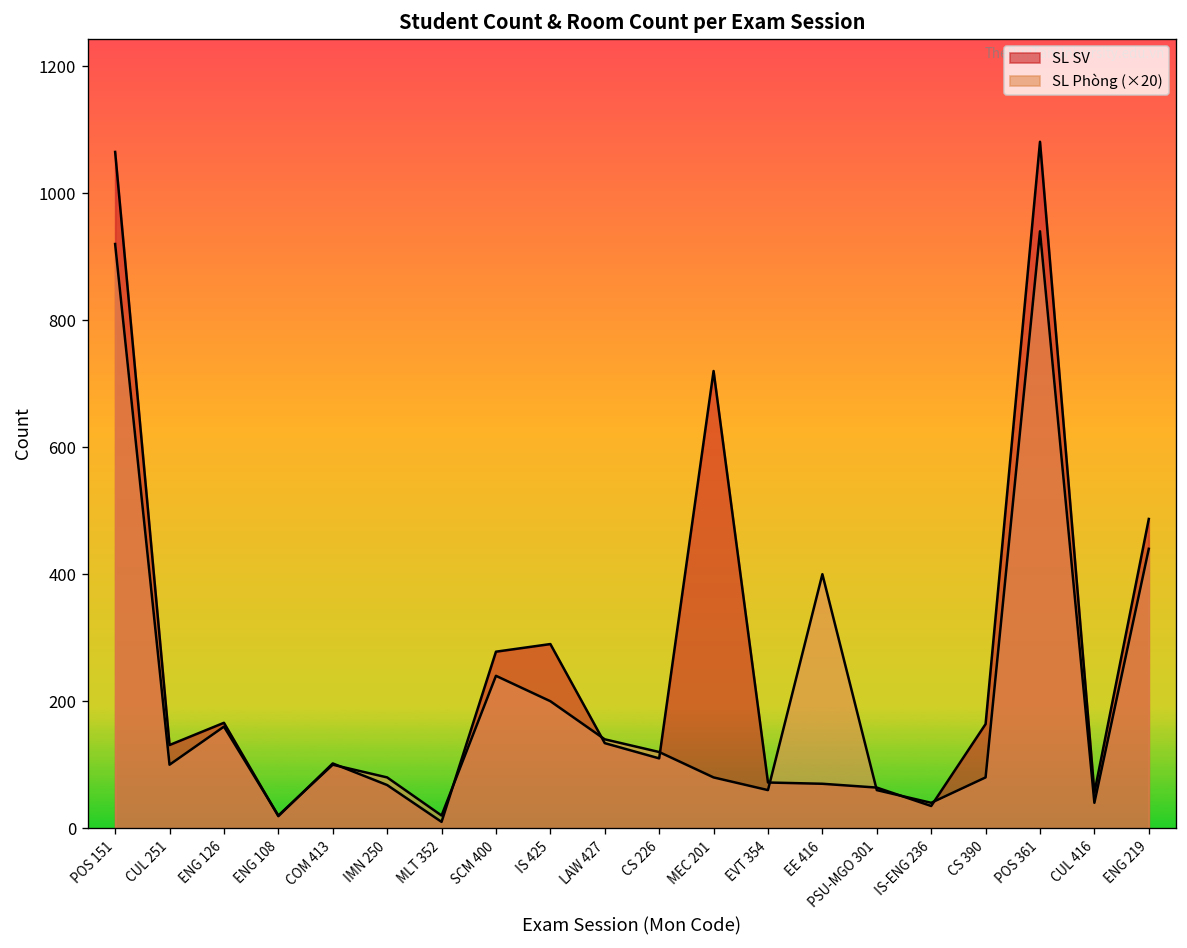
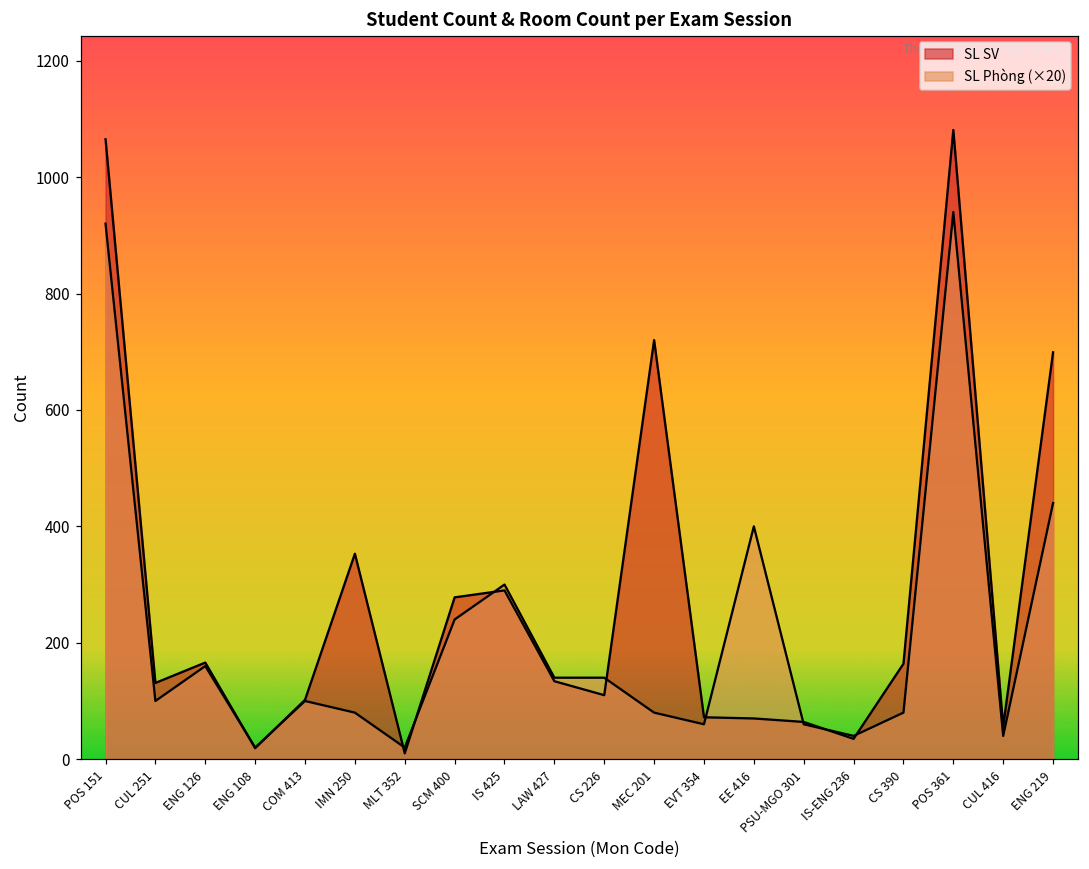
SL SV, IMN 250: 70 -> 350
SL Phòng (×20), IS 425: 200 -> 300
SL Phòng (×20), CS 226: 120 -> 140
SL SV, ENG 219: 490 -> 700
